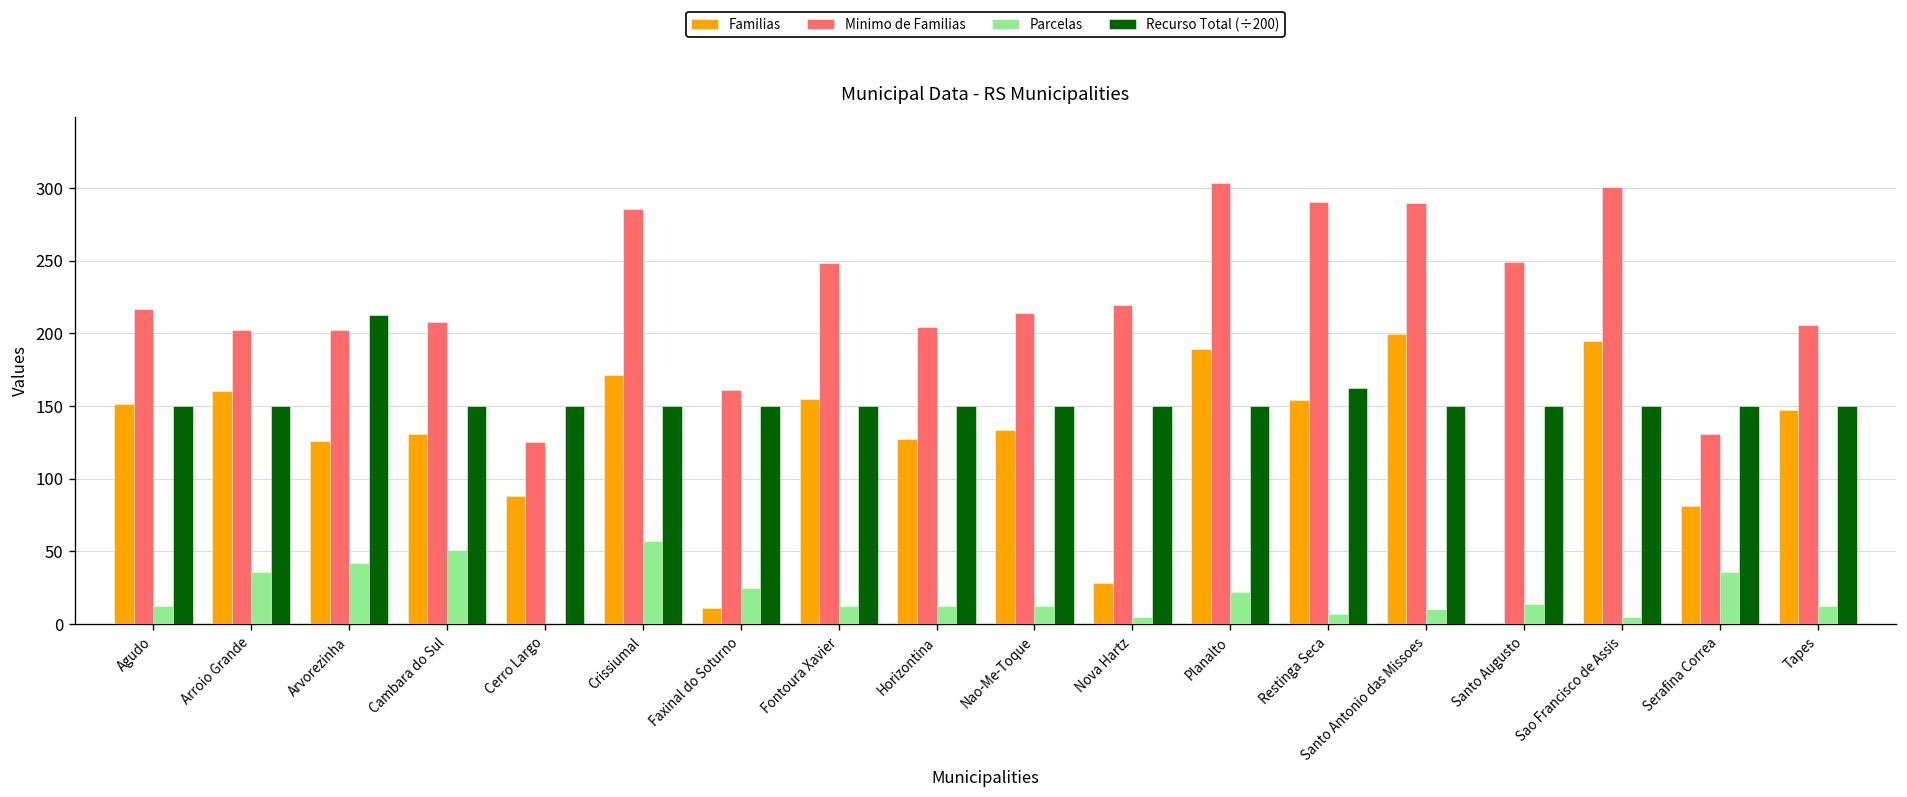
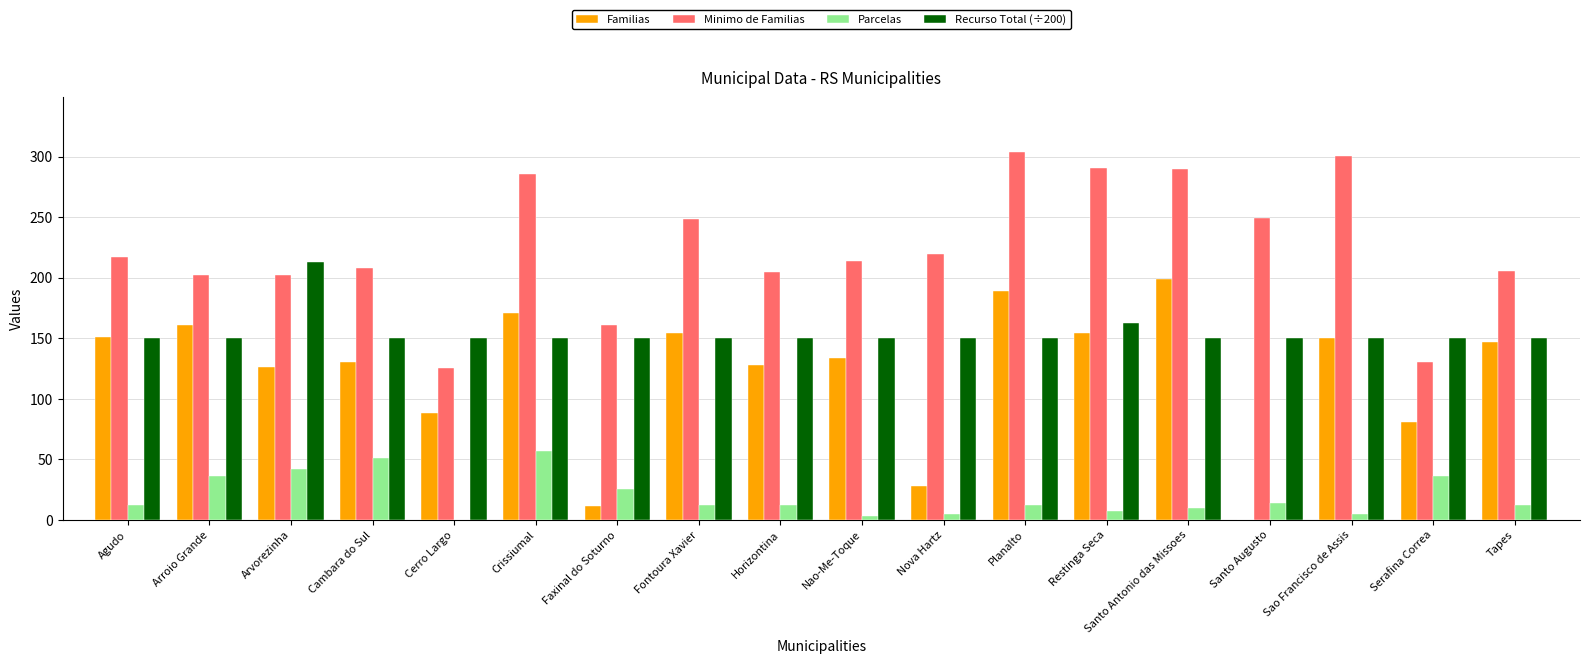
Parcelas, Nao-Me-Toque: 12 -> 3
Parcelas, Planalto: 22 -> 12
Familias, Sao Francisco de Assis: 195 -> 150
